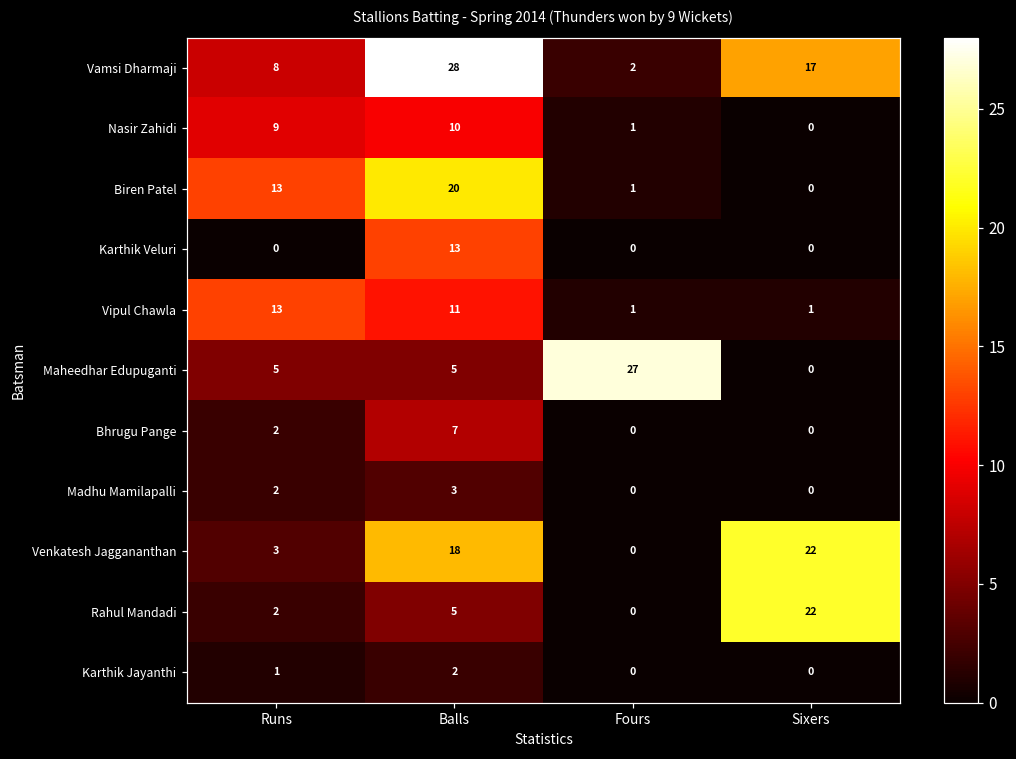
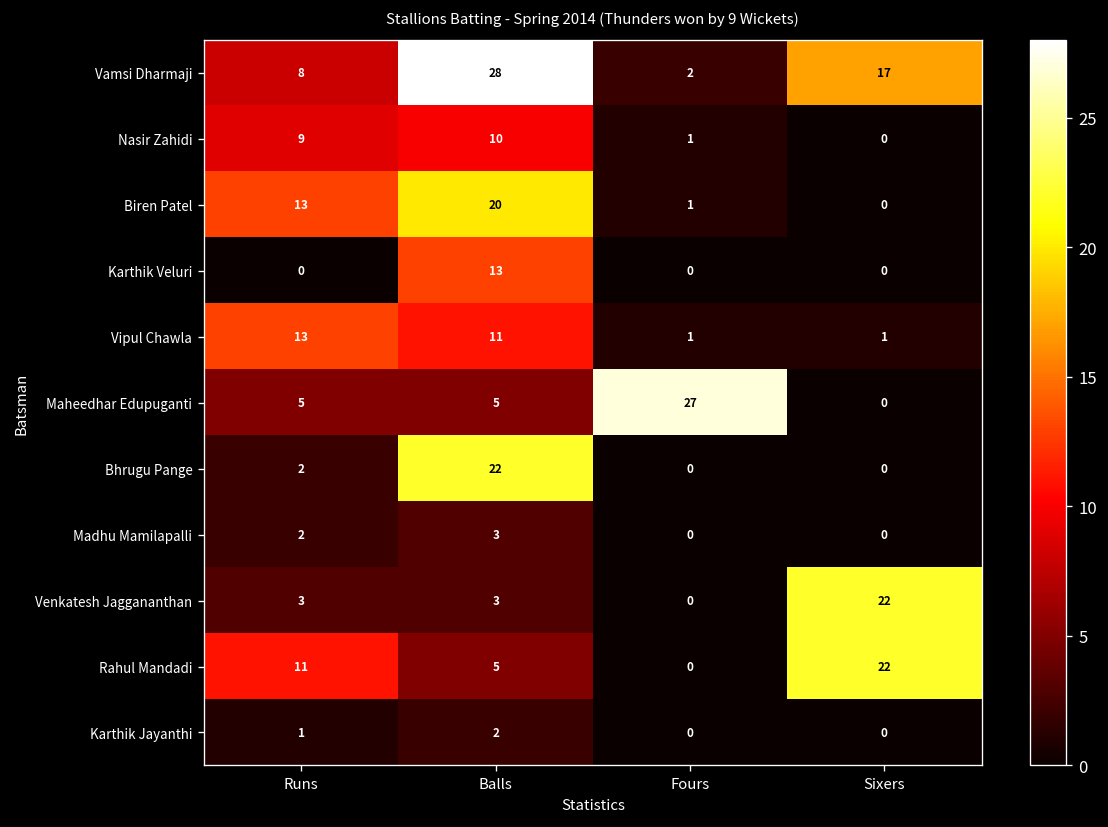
Bhrugu Pange, Balls: 7 -> 22
Venkatesh Jaggananthan, Balls: 18 -> 3
Rahul Mandadi, Runs: 2 -> 11
